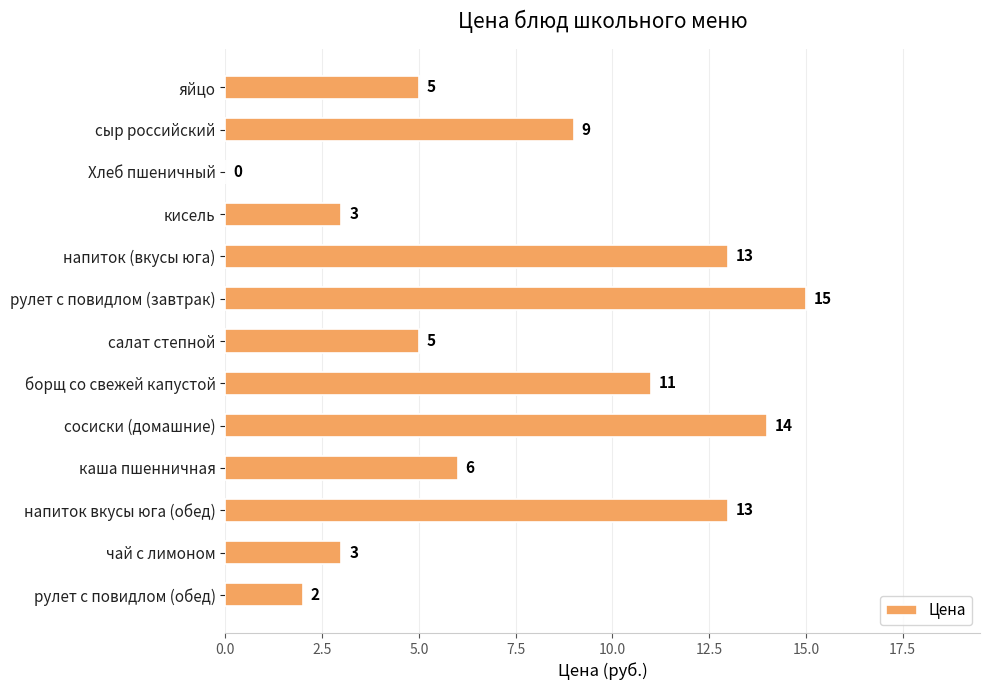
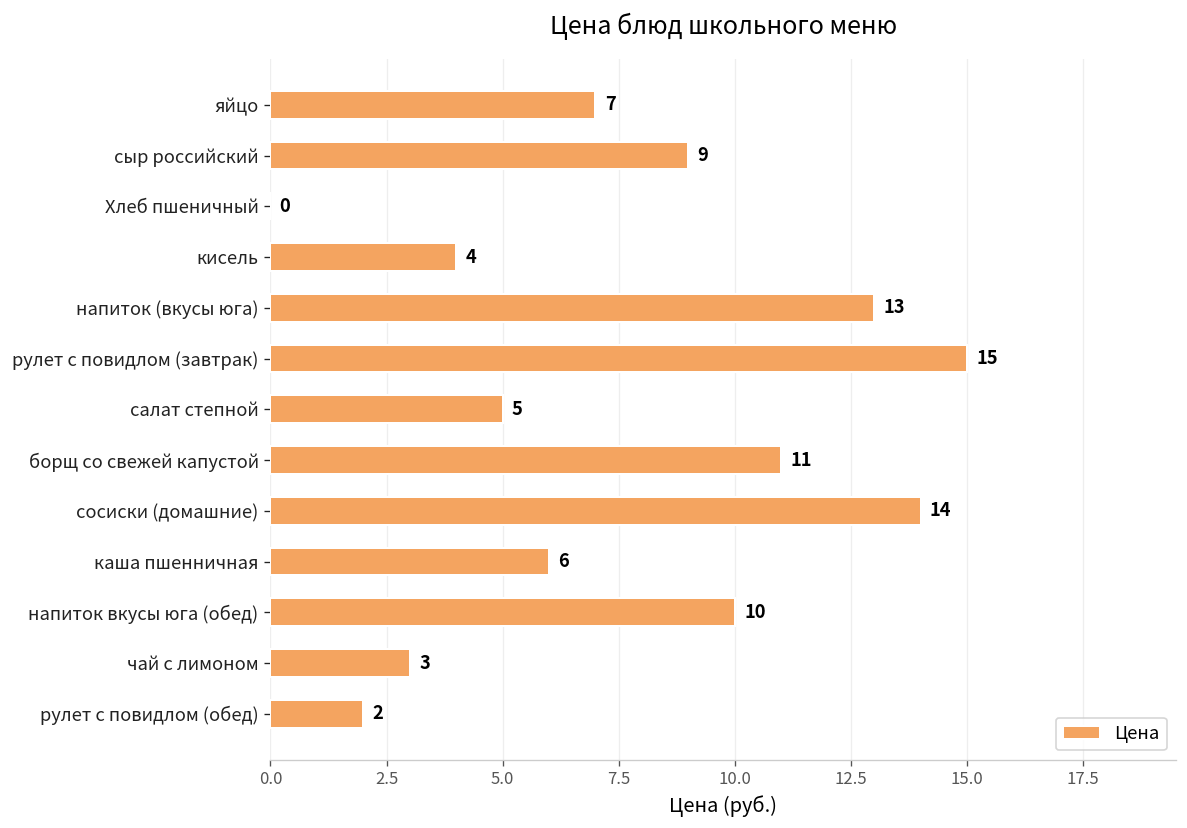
яйцо: 5 -> 7
кисель: 3 -> 4
напиток вкусы юга (обед): 13 -> 10
